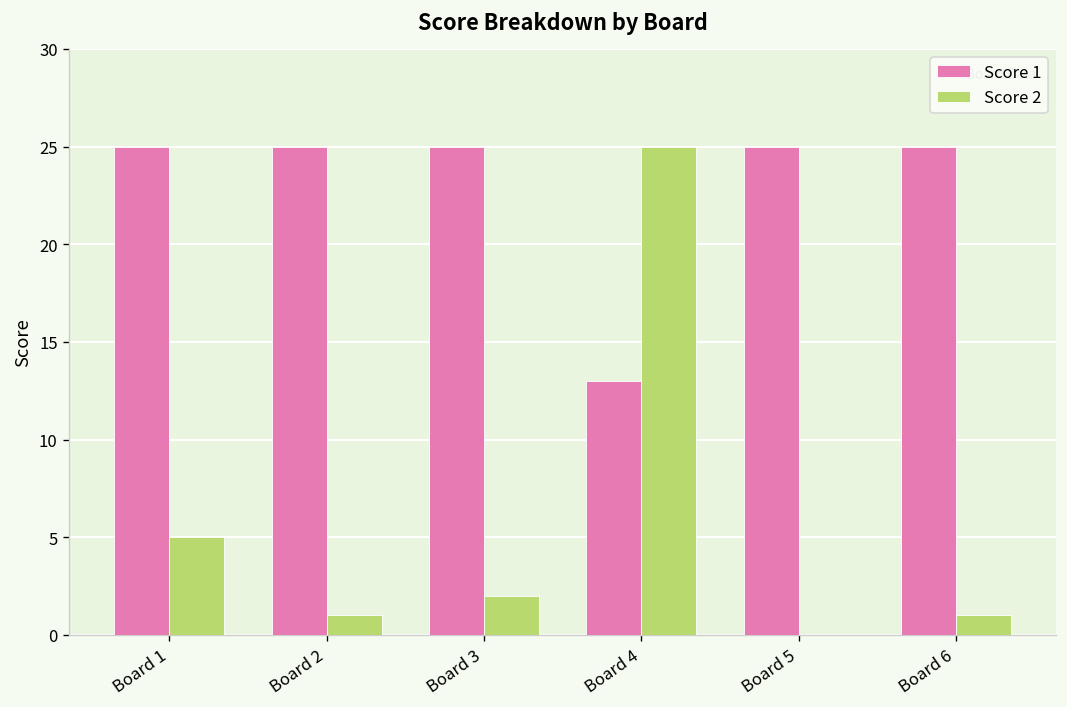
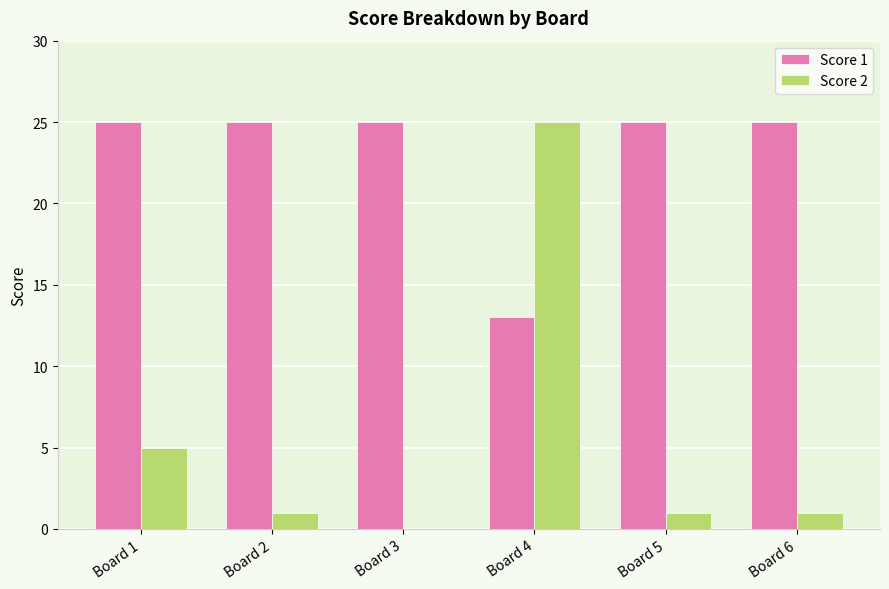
Score 2, Board 3: 2 -> 0
Score 2, Board 5: 0 -> 1
